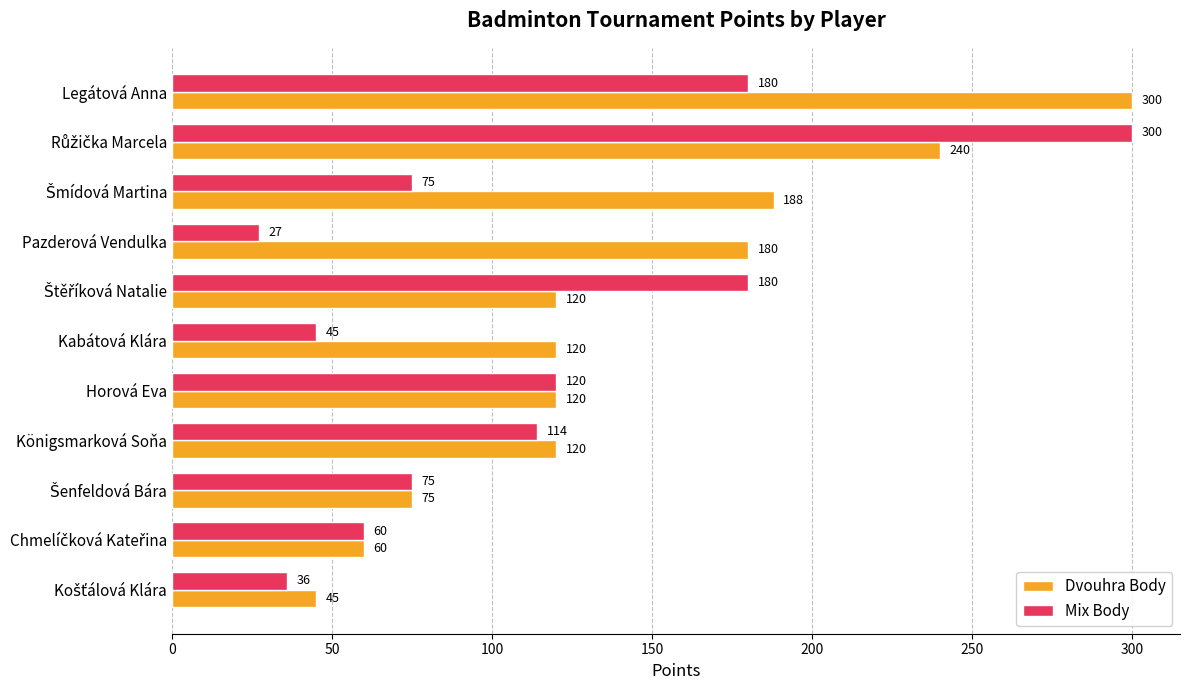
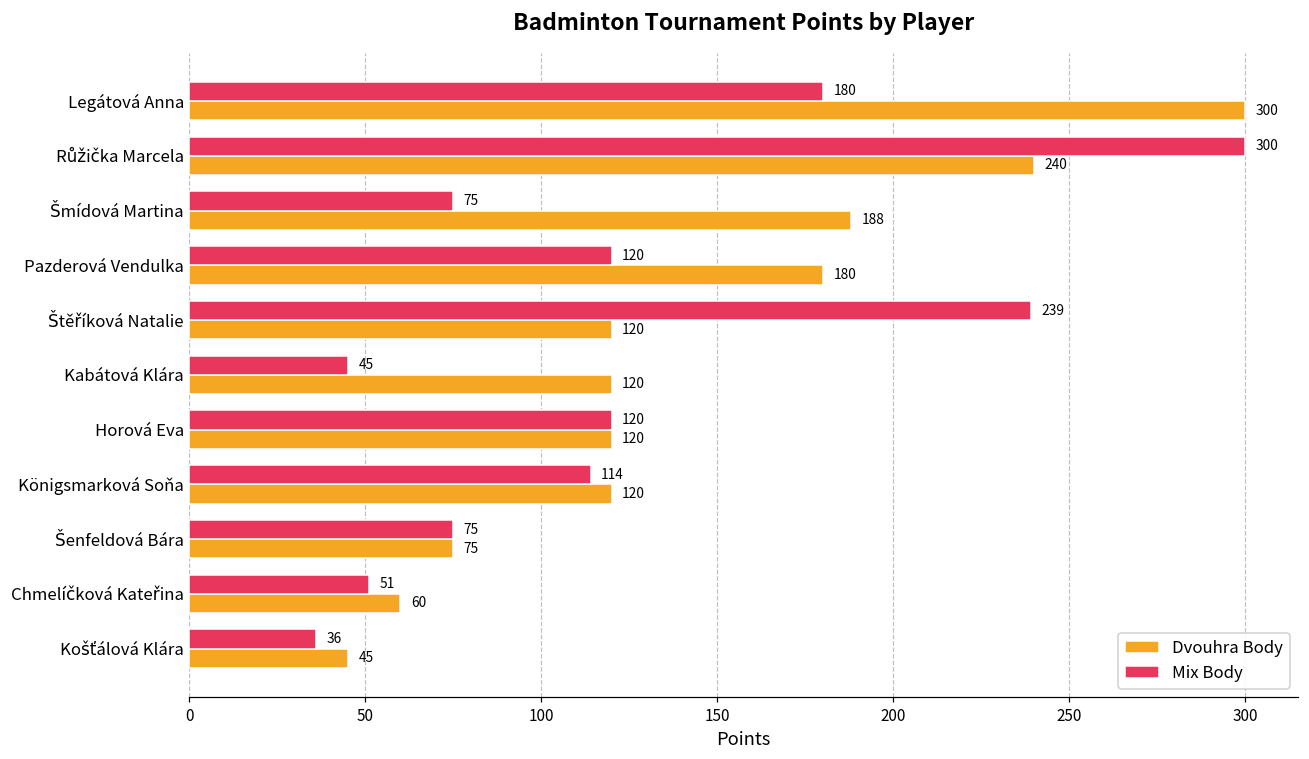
Mix Body, Pazderová Vendulka: 27 -> 120
Mix Body, Štěříková Natalie: 180 -> 239
Mix Body, Chmelíčková Kateřina: 60 -> 51
